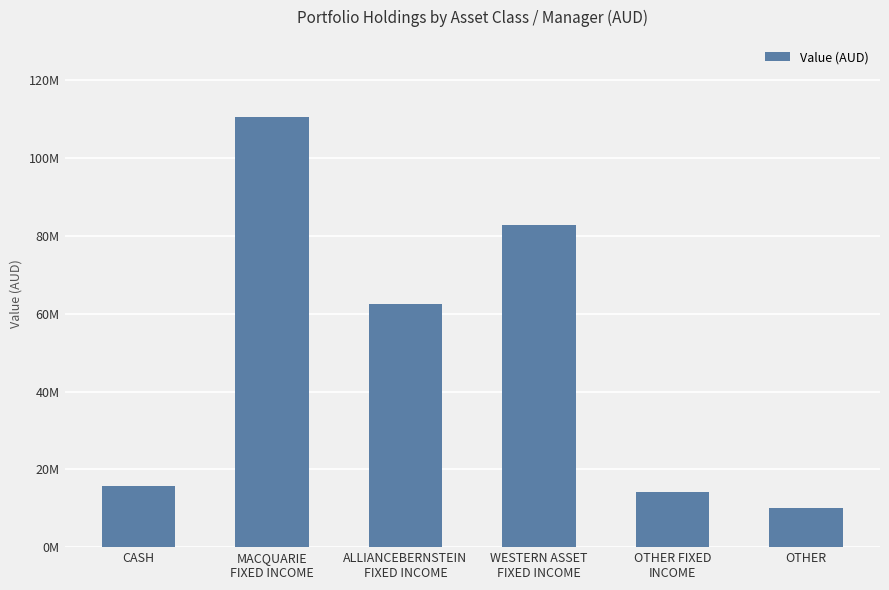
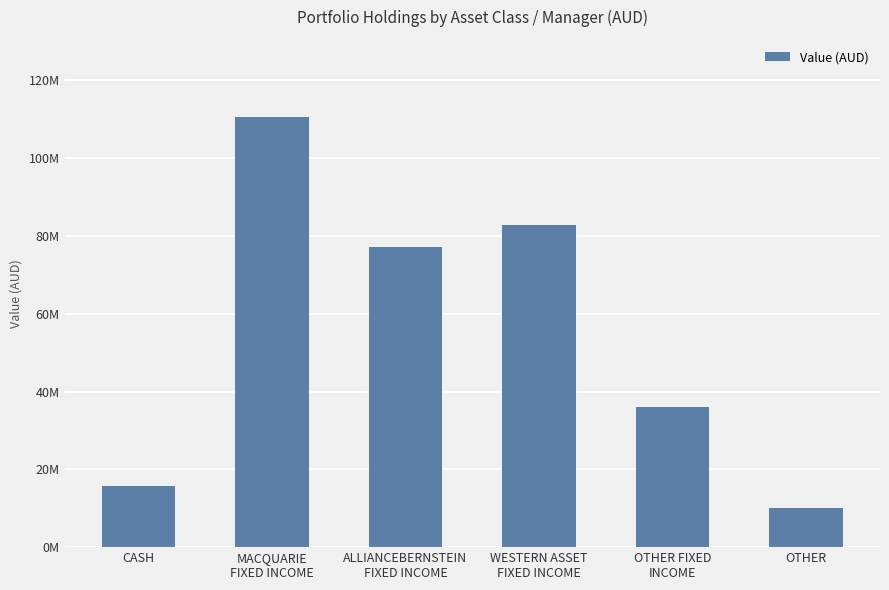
ALLIANCEBERNSTEIN FIXED INCOME: 62000000 -> 77000000
OTHER FIXED INCOME: 14000000 -> 36000000
